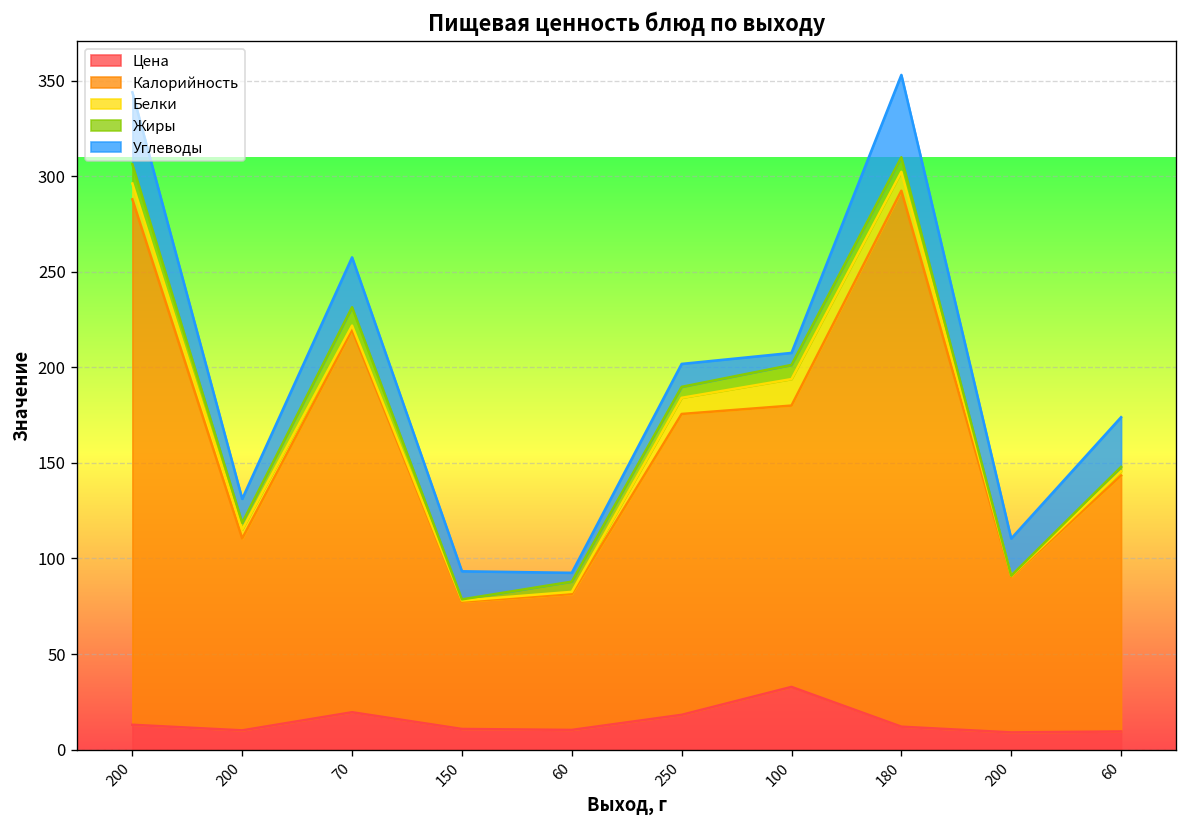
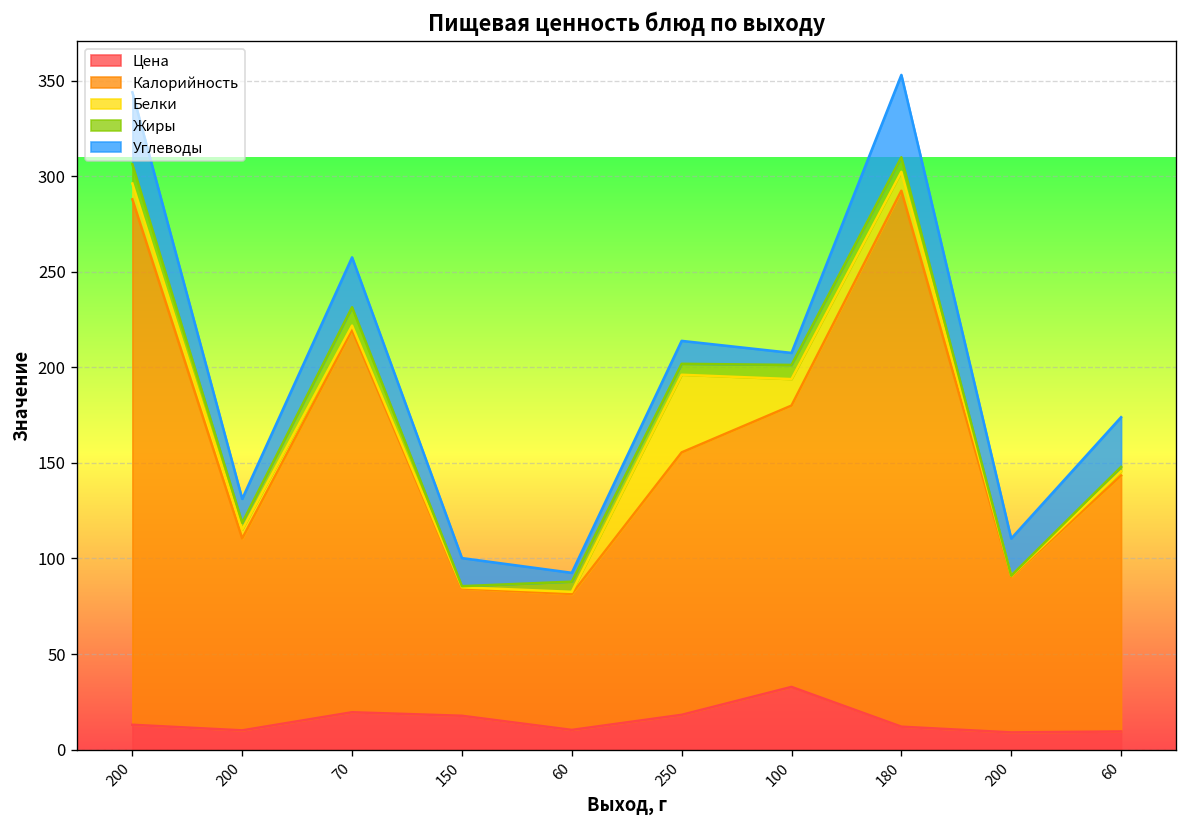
Цена, 150: 11 -> 18
Калорийность, 250: 157 -> 137
Белки, 250: 8 -> 41
